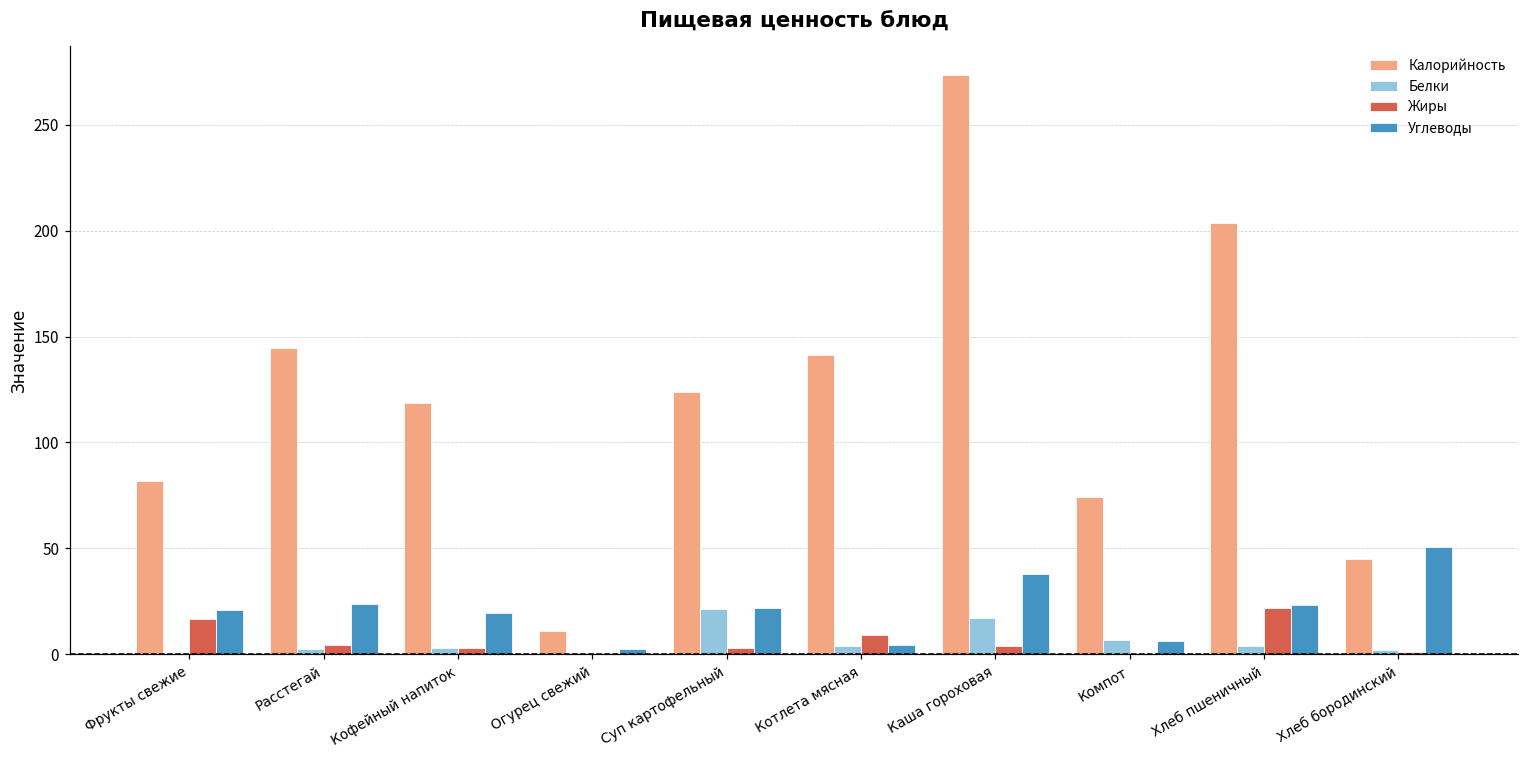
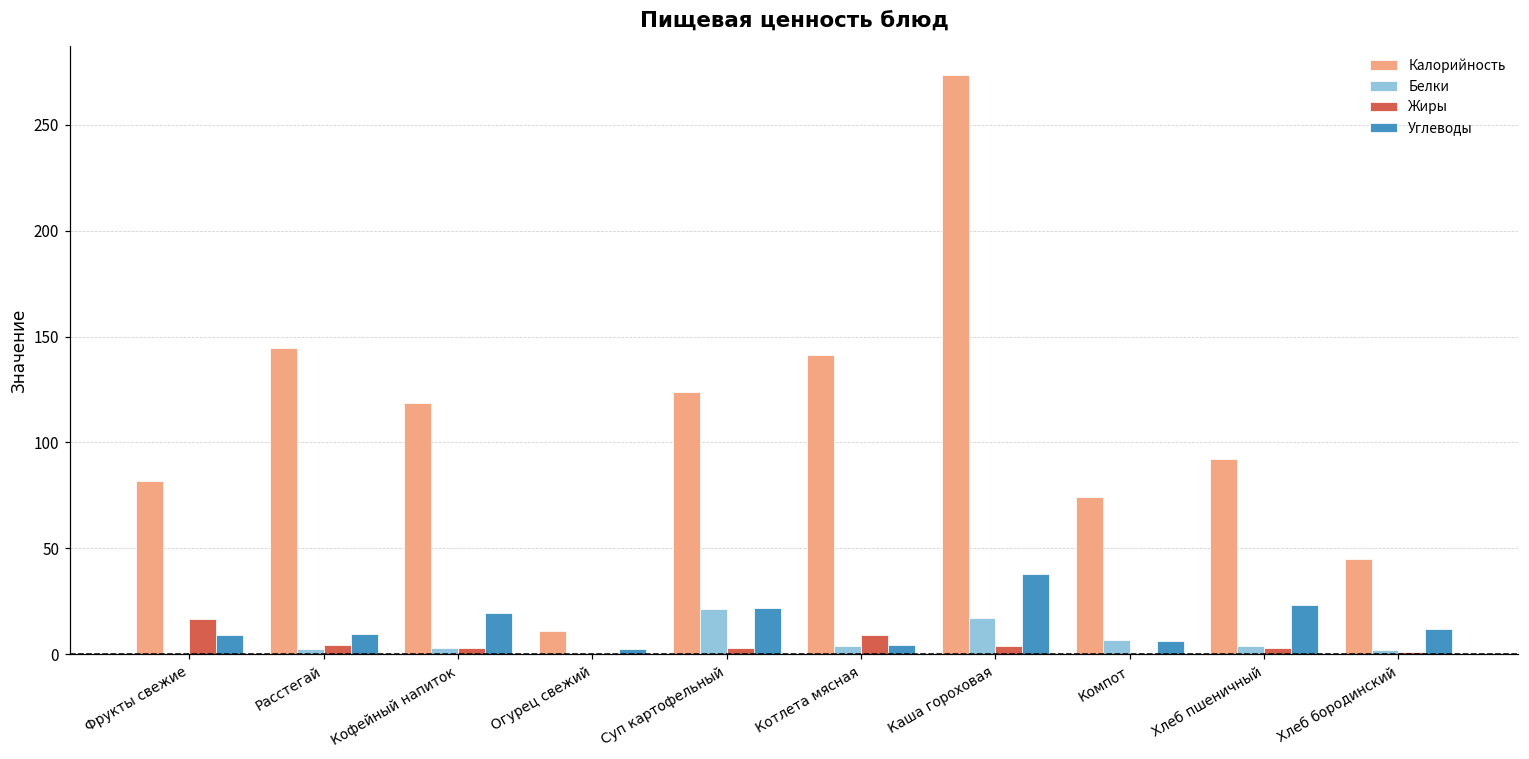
Углеводы, Фрукты свежие: 21 -> 9
Углеводы, Расстегай: 24 -> 10
Калорийность, Хлеб пшеничный: 204 -> 92
Жиры, Хлеб пшеничный: 22 -> 3
Углеводы, Хлеб бородинский: 51 -> 12
